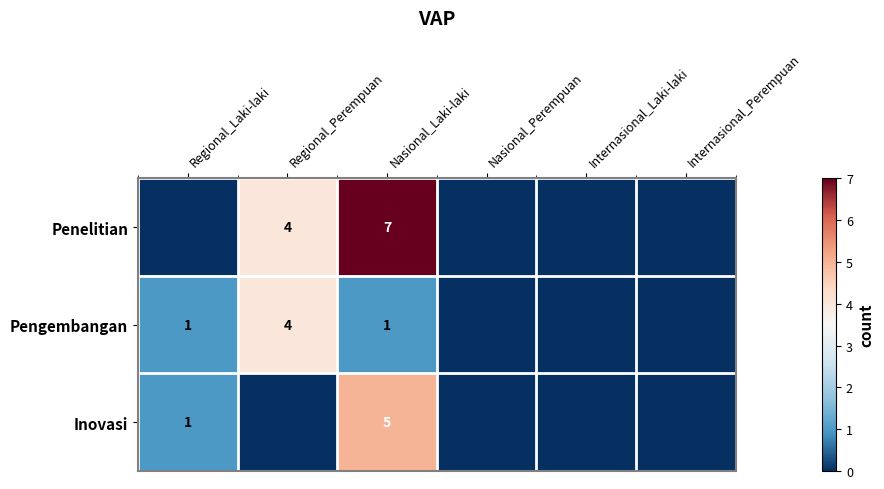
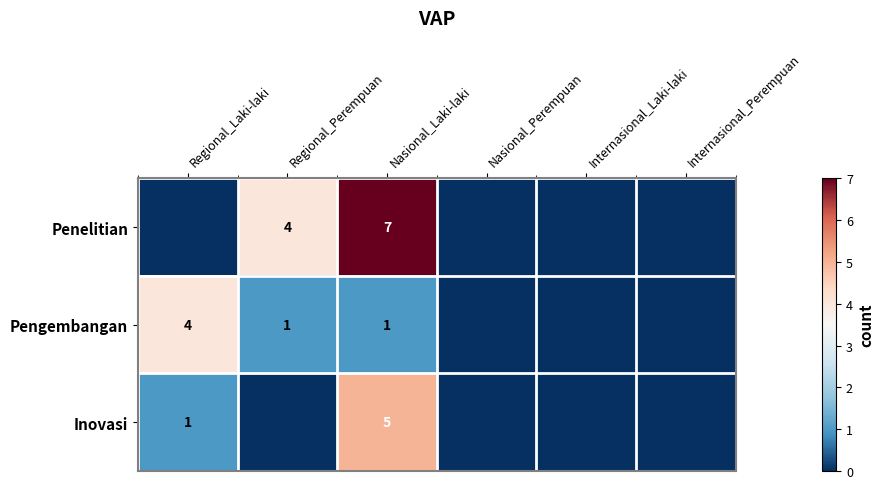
Pengembangan, Regional_Laki-laki: 1 -> 4
Pengembangan, Regional_Perempuan: 4 -> 1
